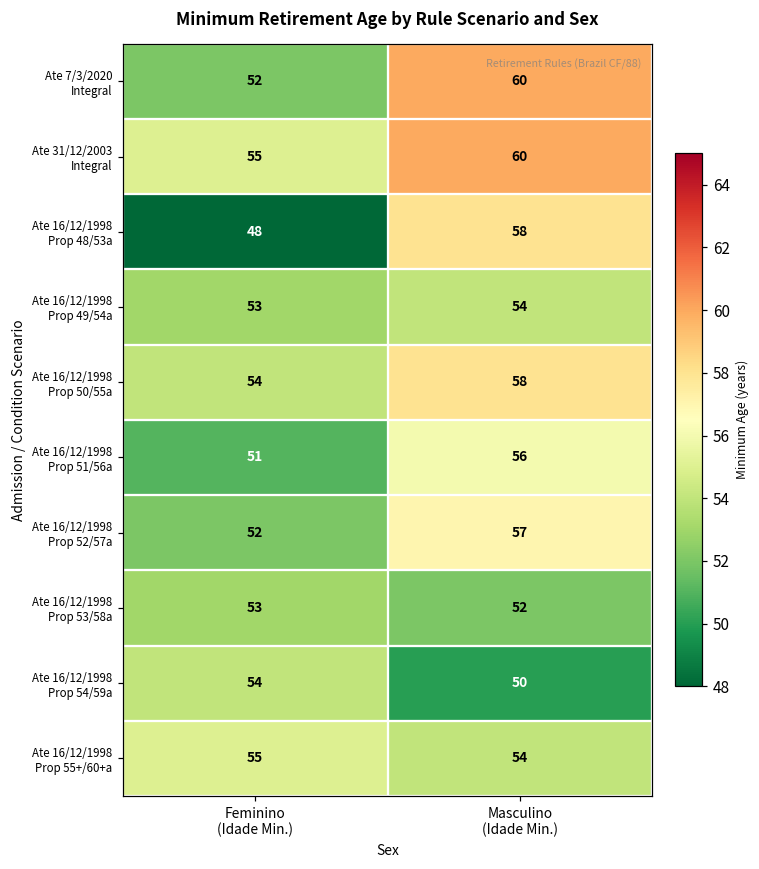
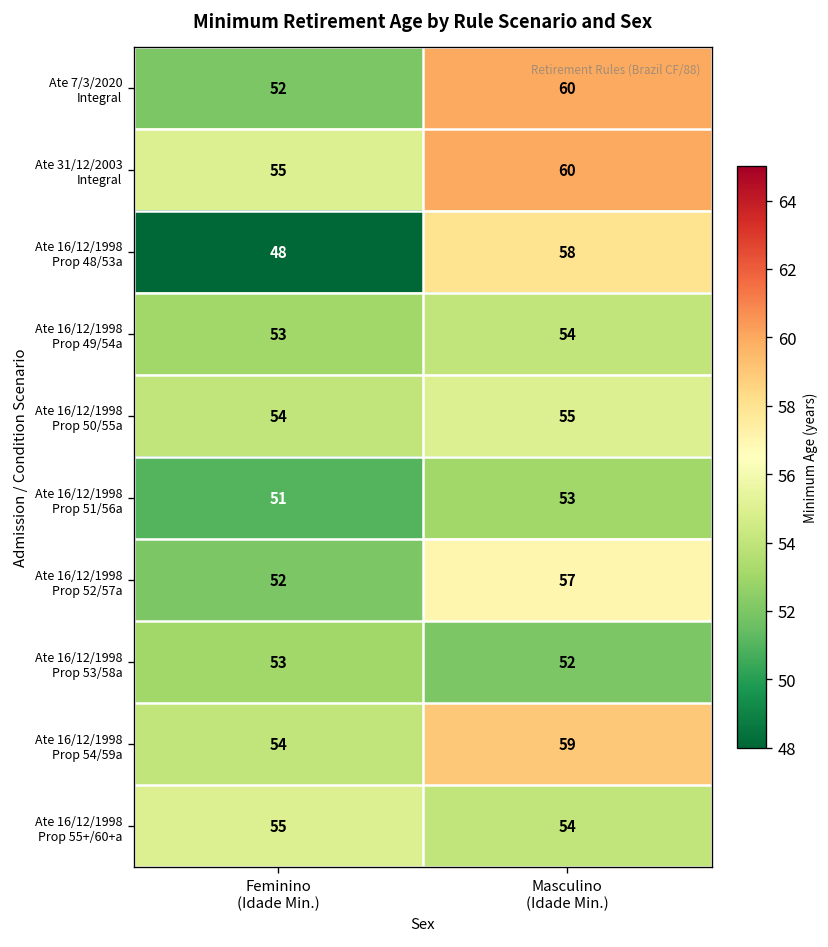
Ate 16/12/1998 Prop 50/55a, Masculino (Idade Min.): 58 -> 55
Ate 16/12/1998 Prop 51/56a, Masculino (Idade Min.): 56 -> 53
Ate 16/12/1998 Prop 54/59a, Masculino (Idade Min.): 50 -> 59
